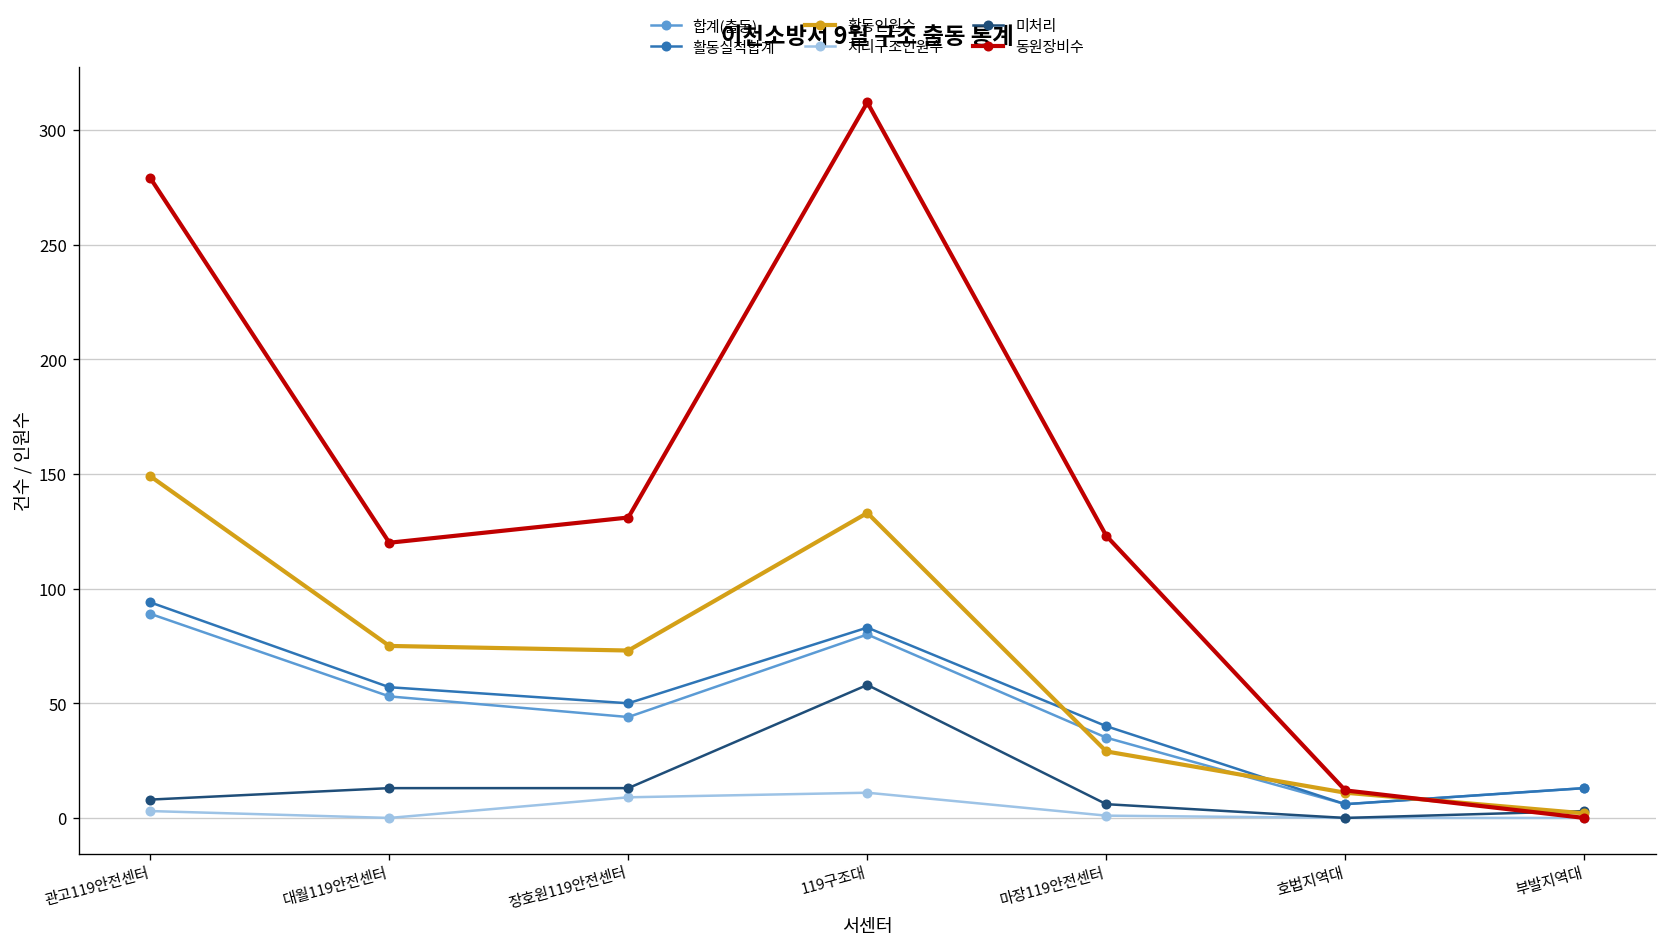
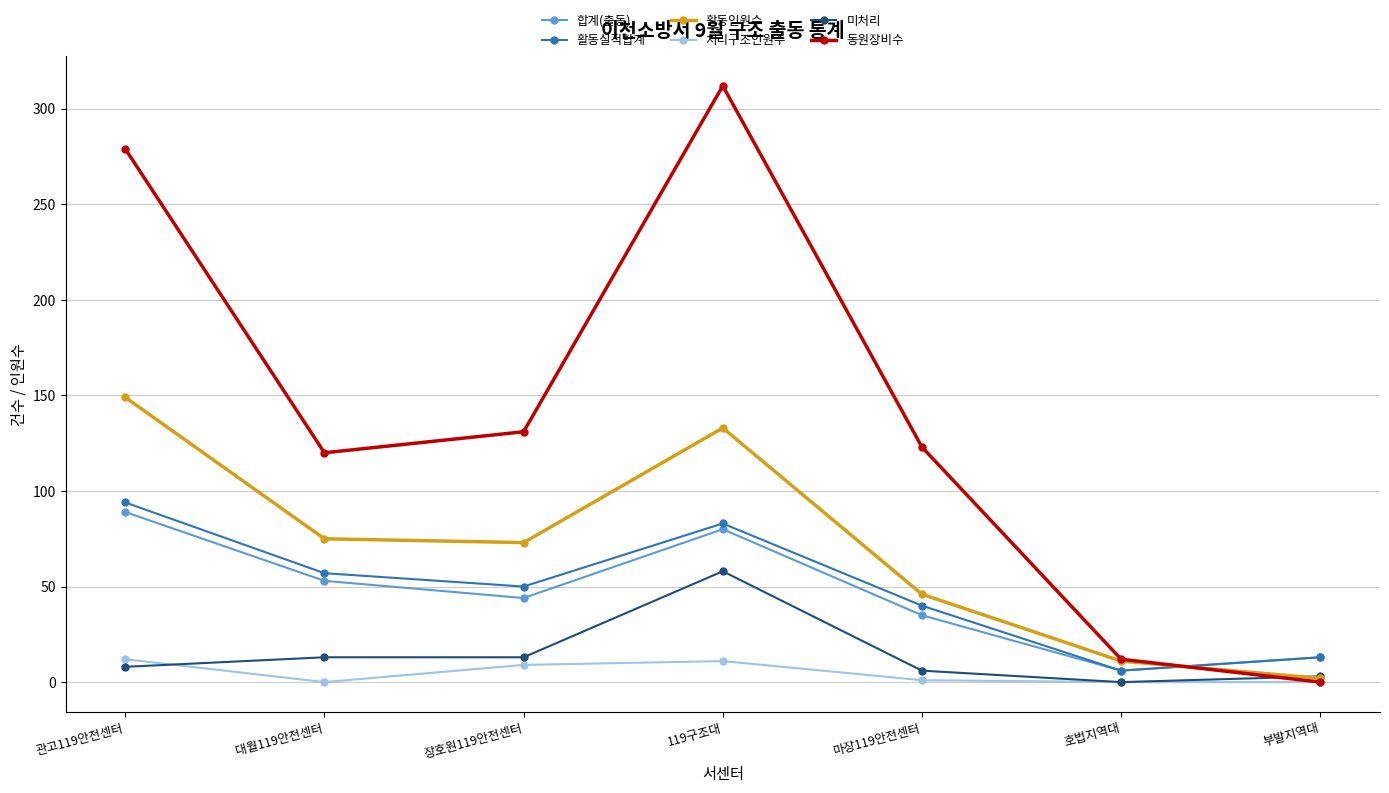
처리구조인원수, 관고119안전센터: 3 -> 12
활동인원수, 마장119안전센터: 29 -> 46
